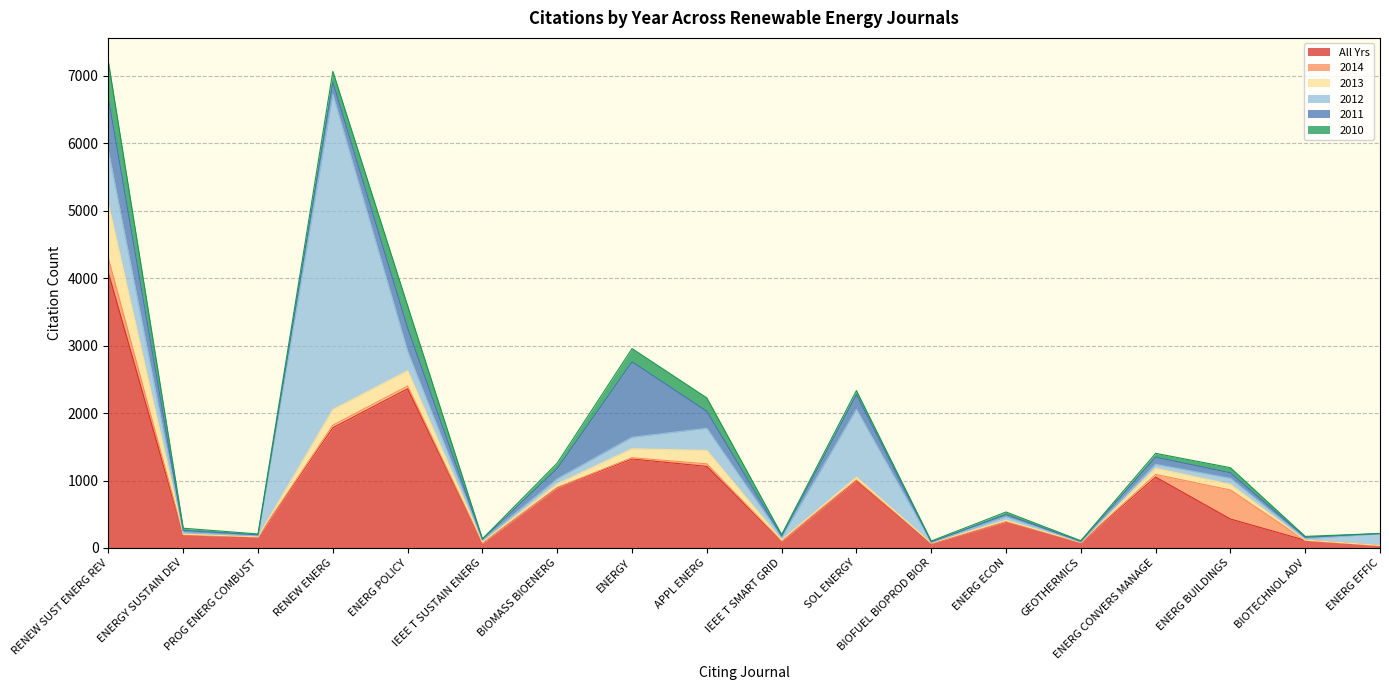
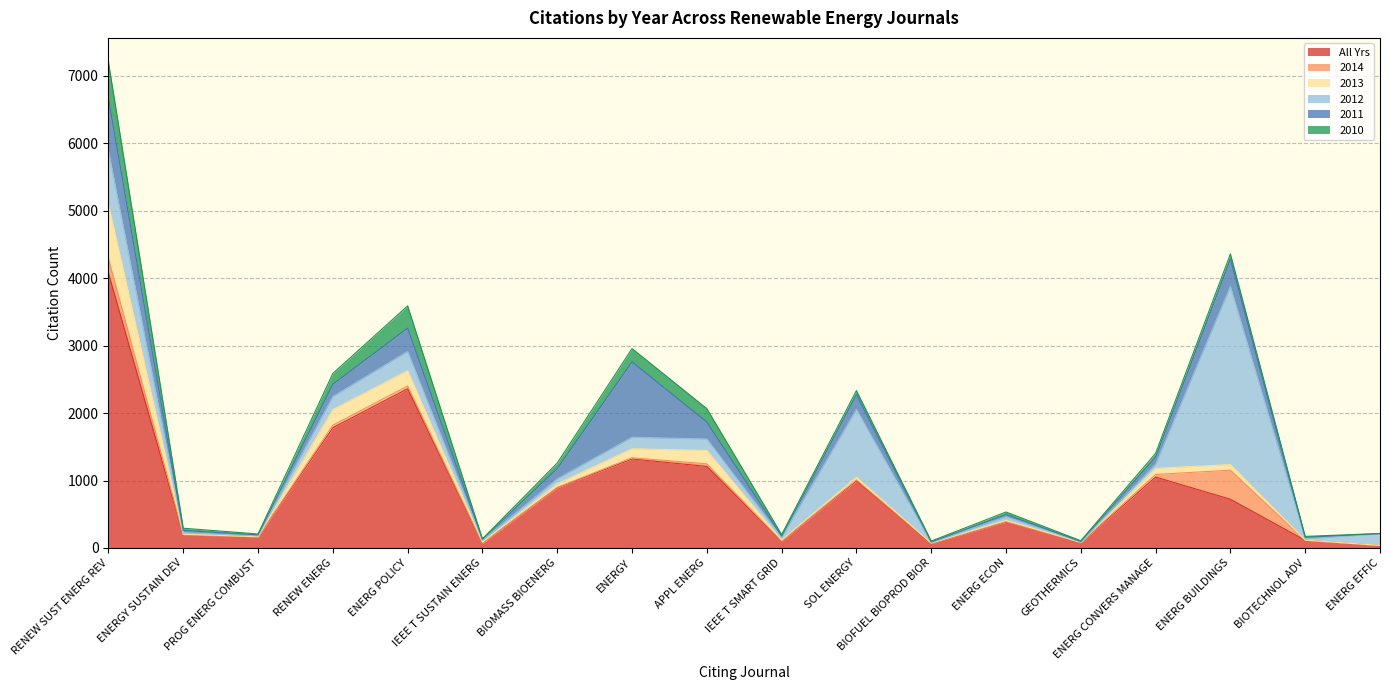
2012, RENEW ENERG: 4700 -> 200
2012, APPL ENERG: 300 -> 200
All Yrs, ENERG BUILDINGS: 400 -> 700
2012, ENERG BUILDINGS: 100 -> 2600
2011, ENERG BUILDINGS: 100 -> 400
